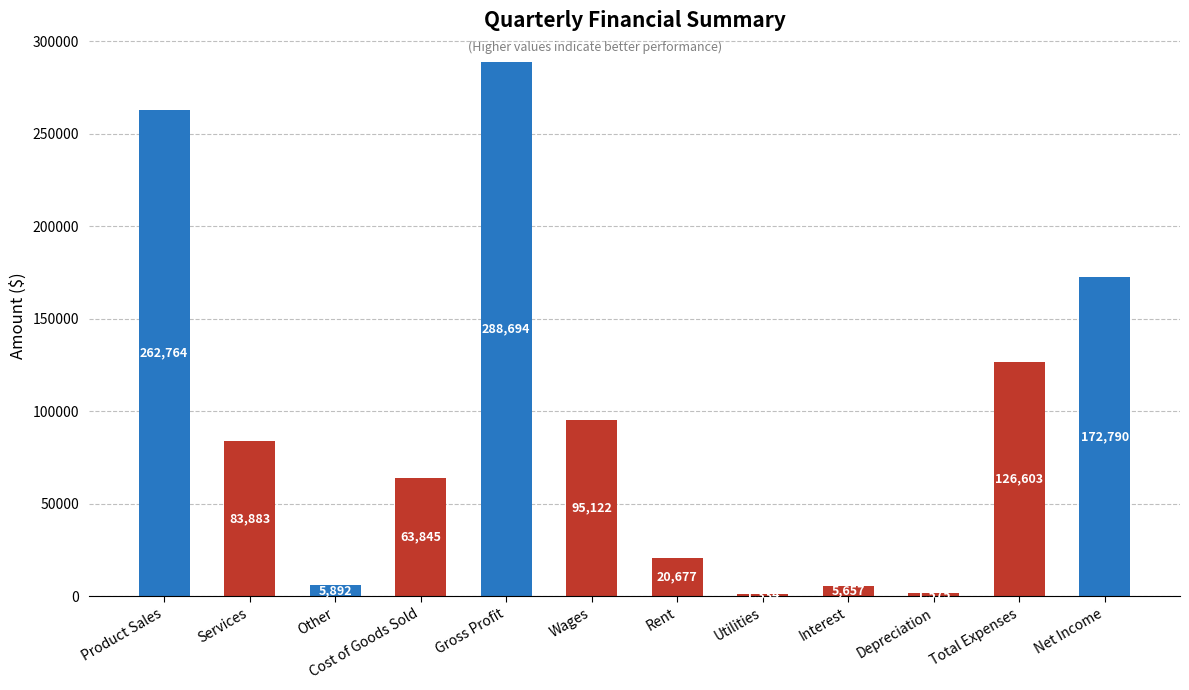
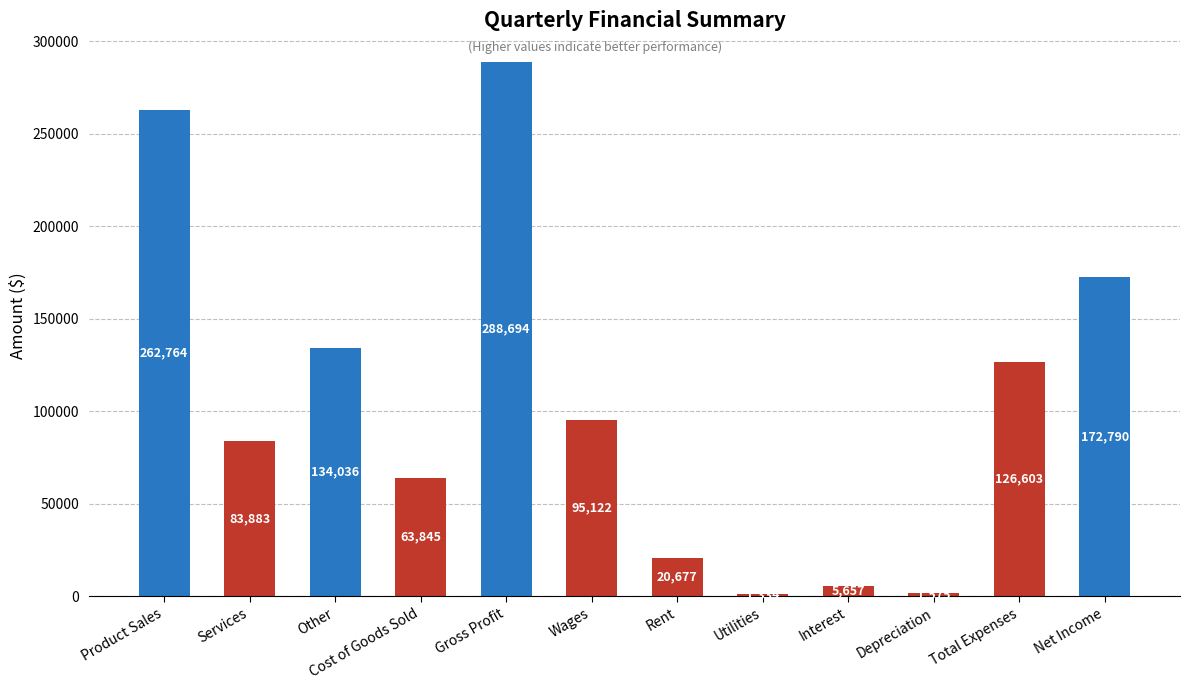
Other: 5,892 -> 134,036
